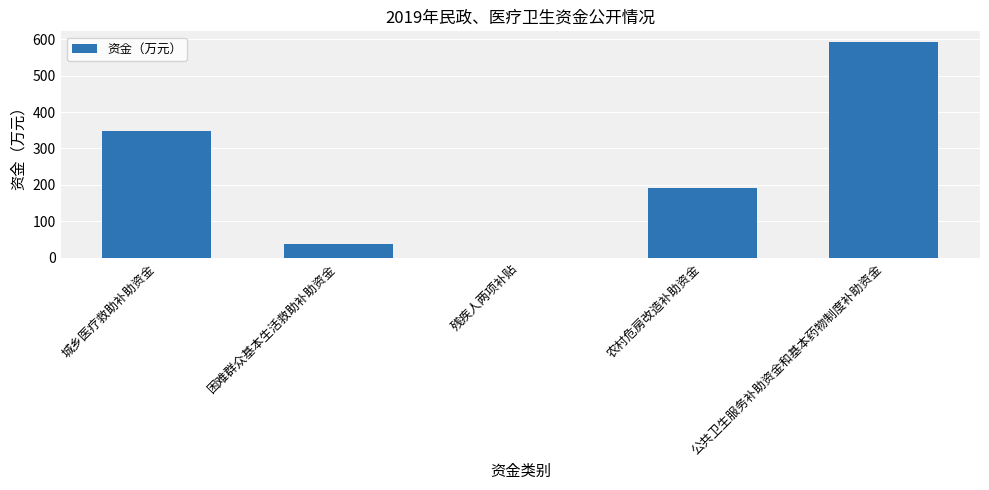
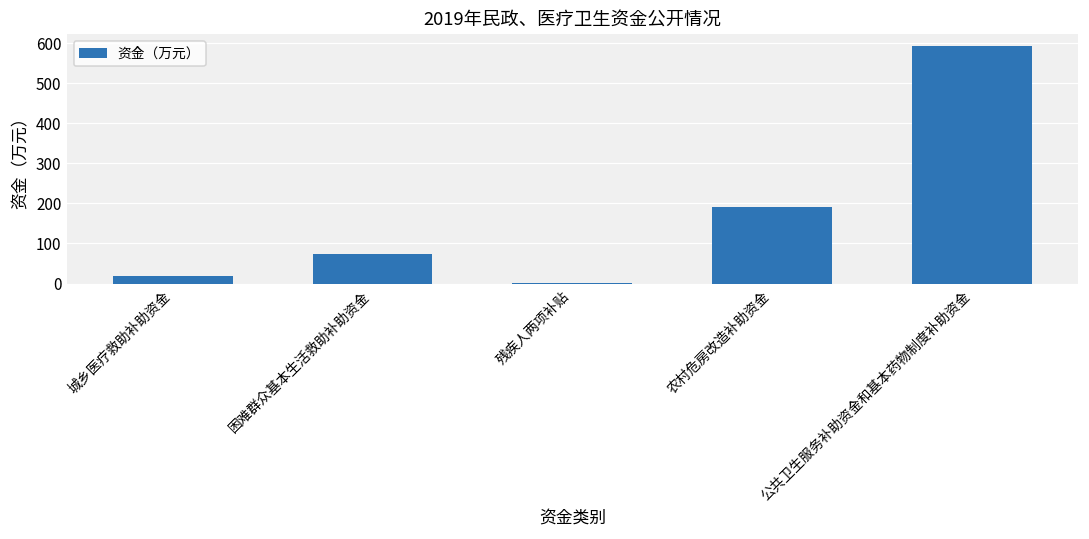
城乡医疗救助补助资金: 350 -> 20
困难群众基本生活救助补助资金: 40 -> 70
